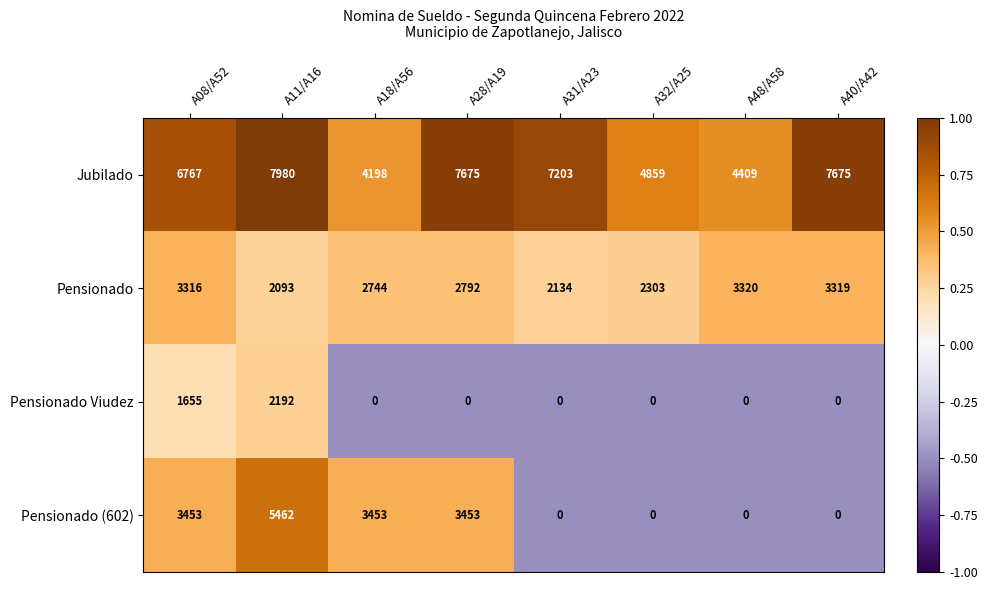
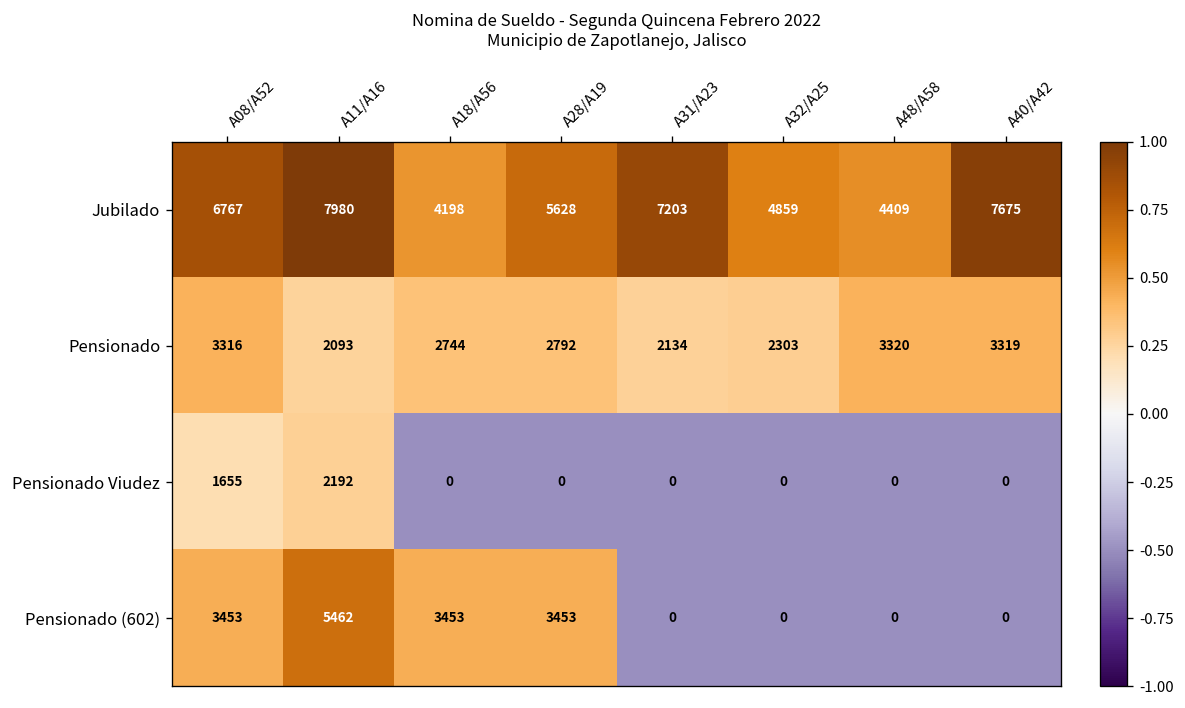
Jubilado, A28/A19: 7675 -> 5628
